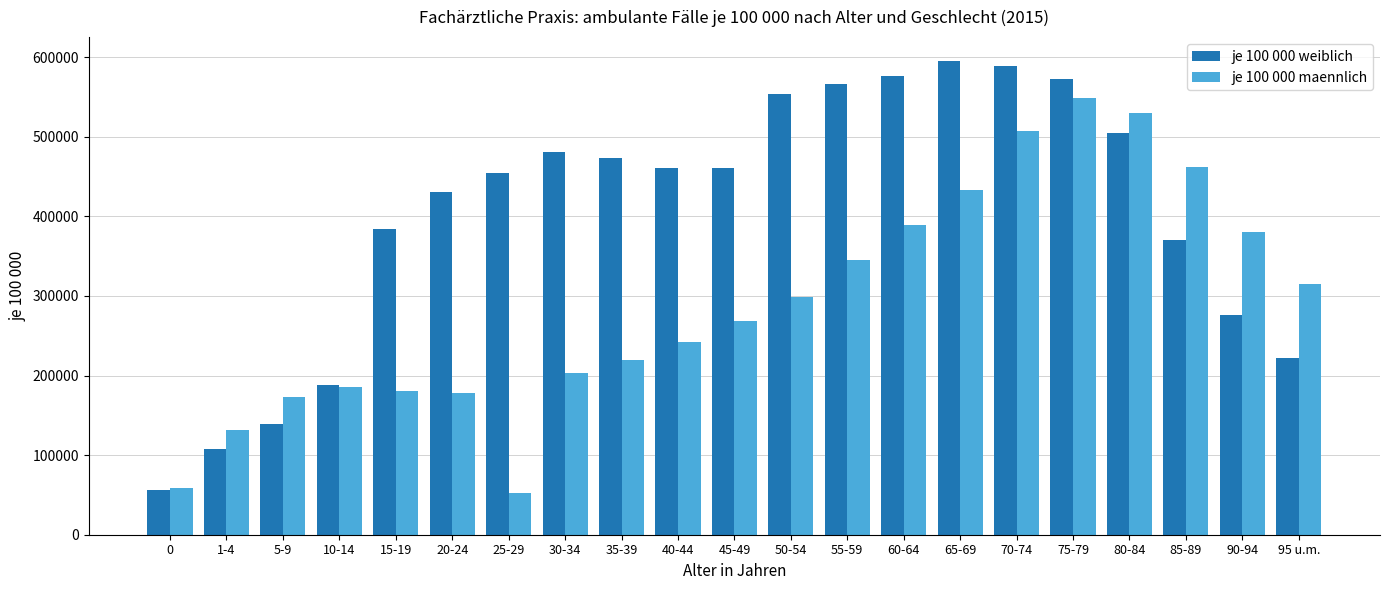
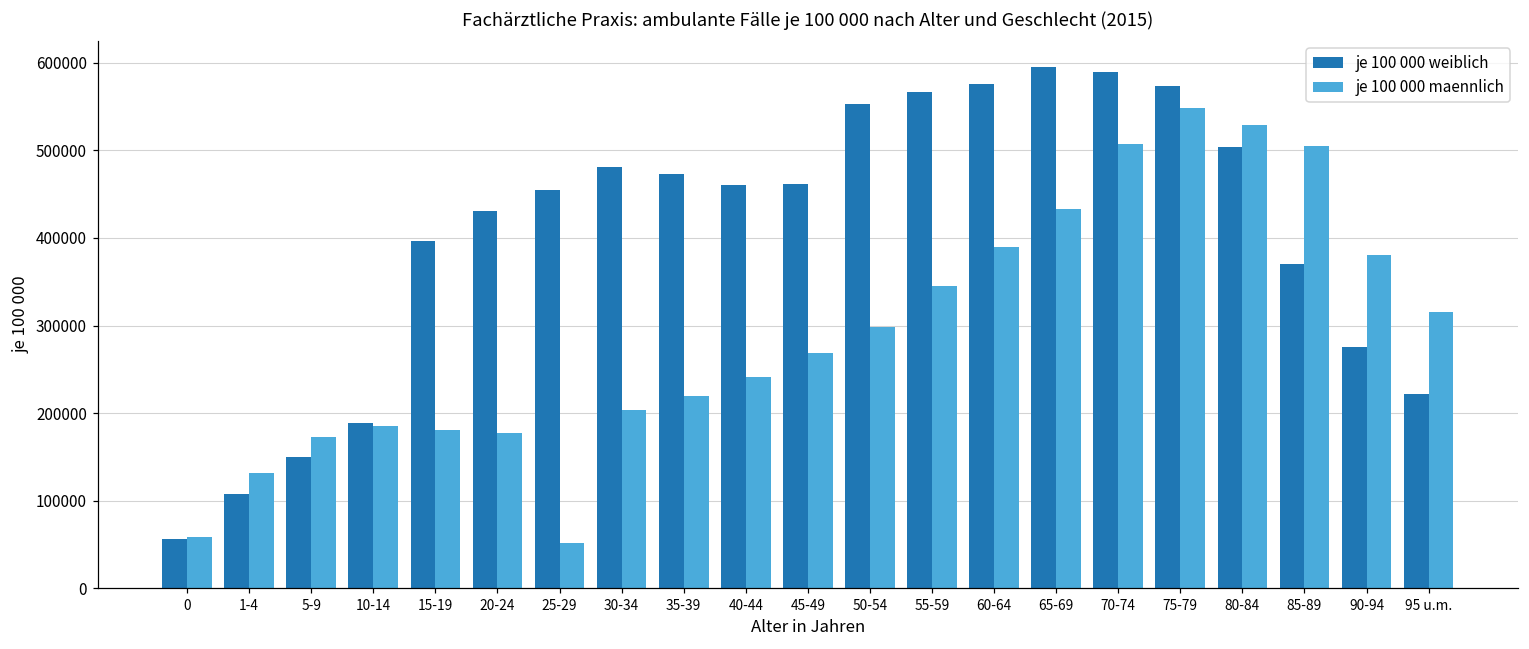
je 100 000 weiblich, 5-9: 140000 -> 150000
je 100 000 weiblich, 15-19: 380000 -> 400000
je 100 000 maennlich, 85-89: 460000 -> 500000
